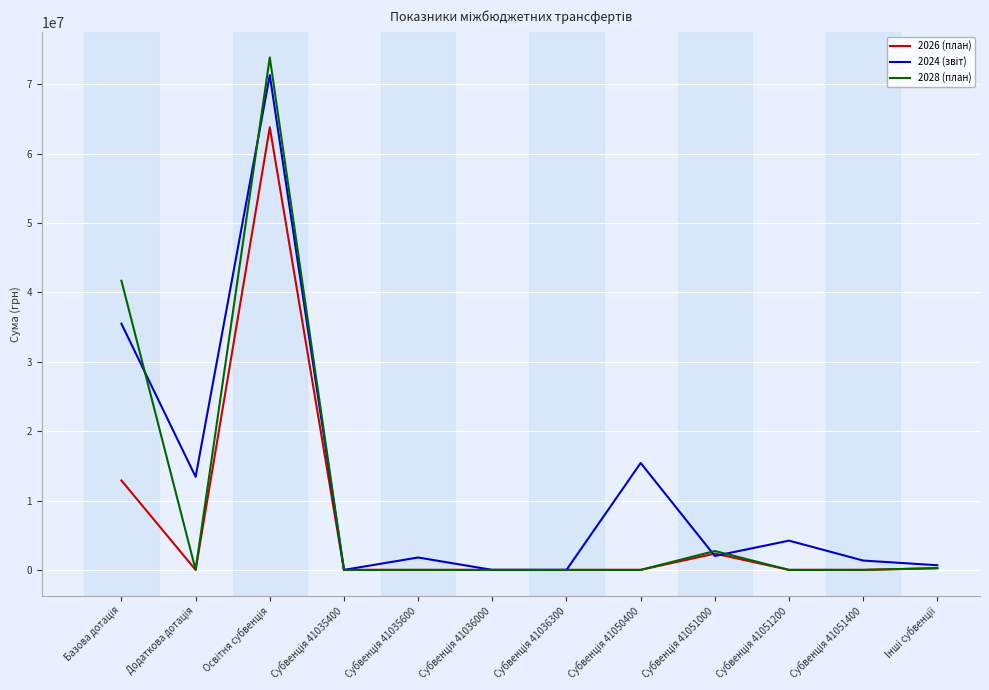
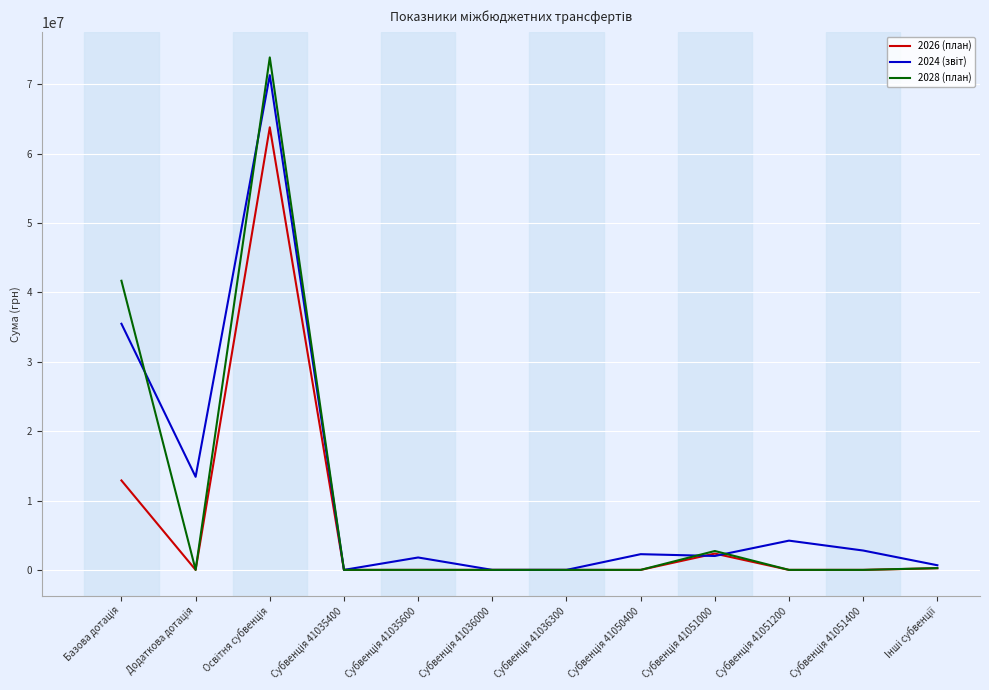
2024 (звіт), Субвенція 41050400: 15000000 -> 2000000
2024 (звіт), Субвенція 41051400: 1000000 -> 3000000
